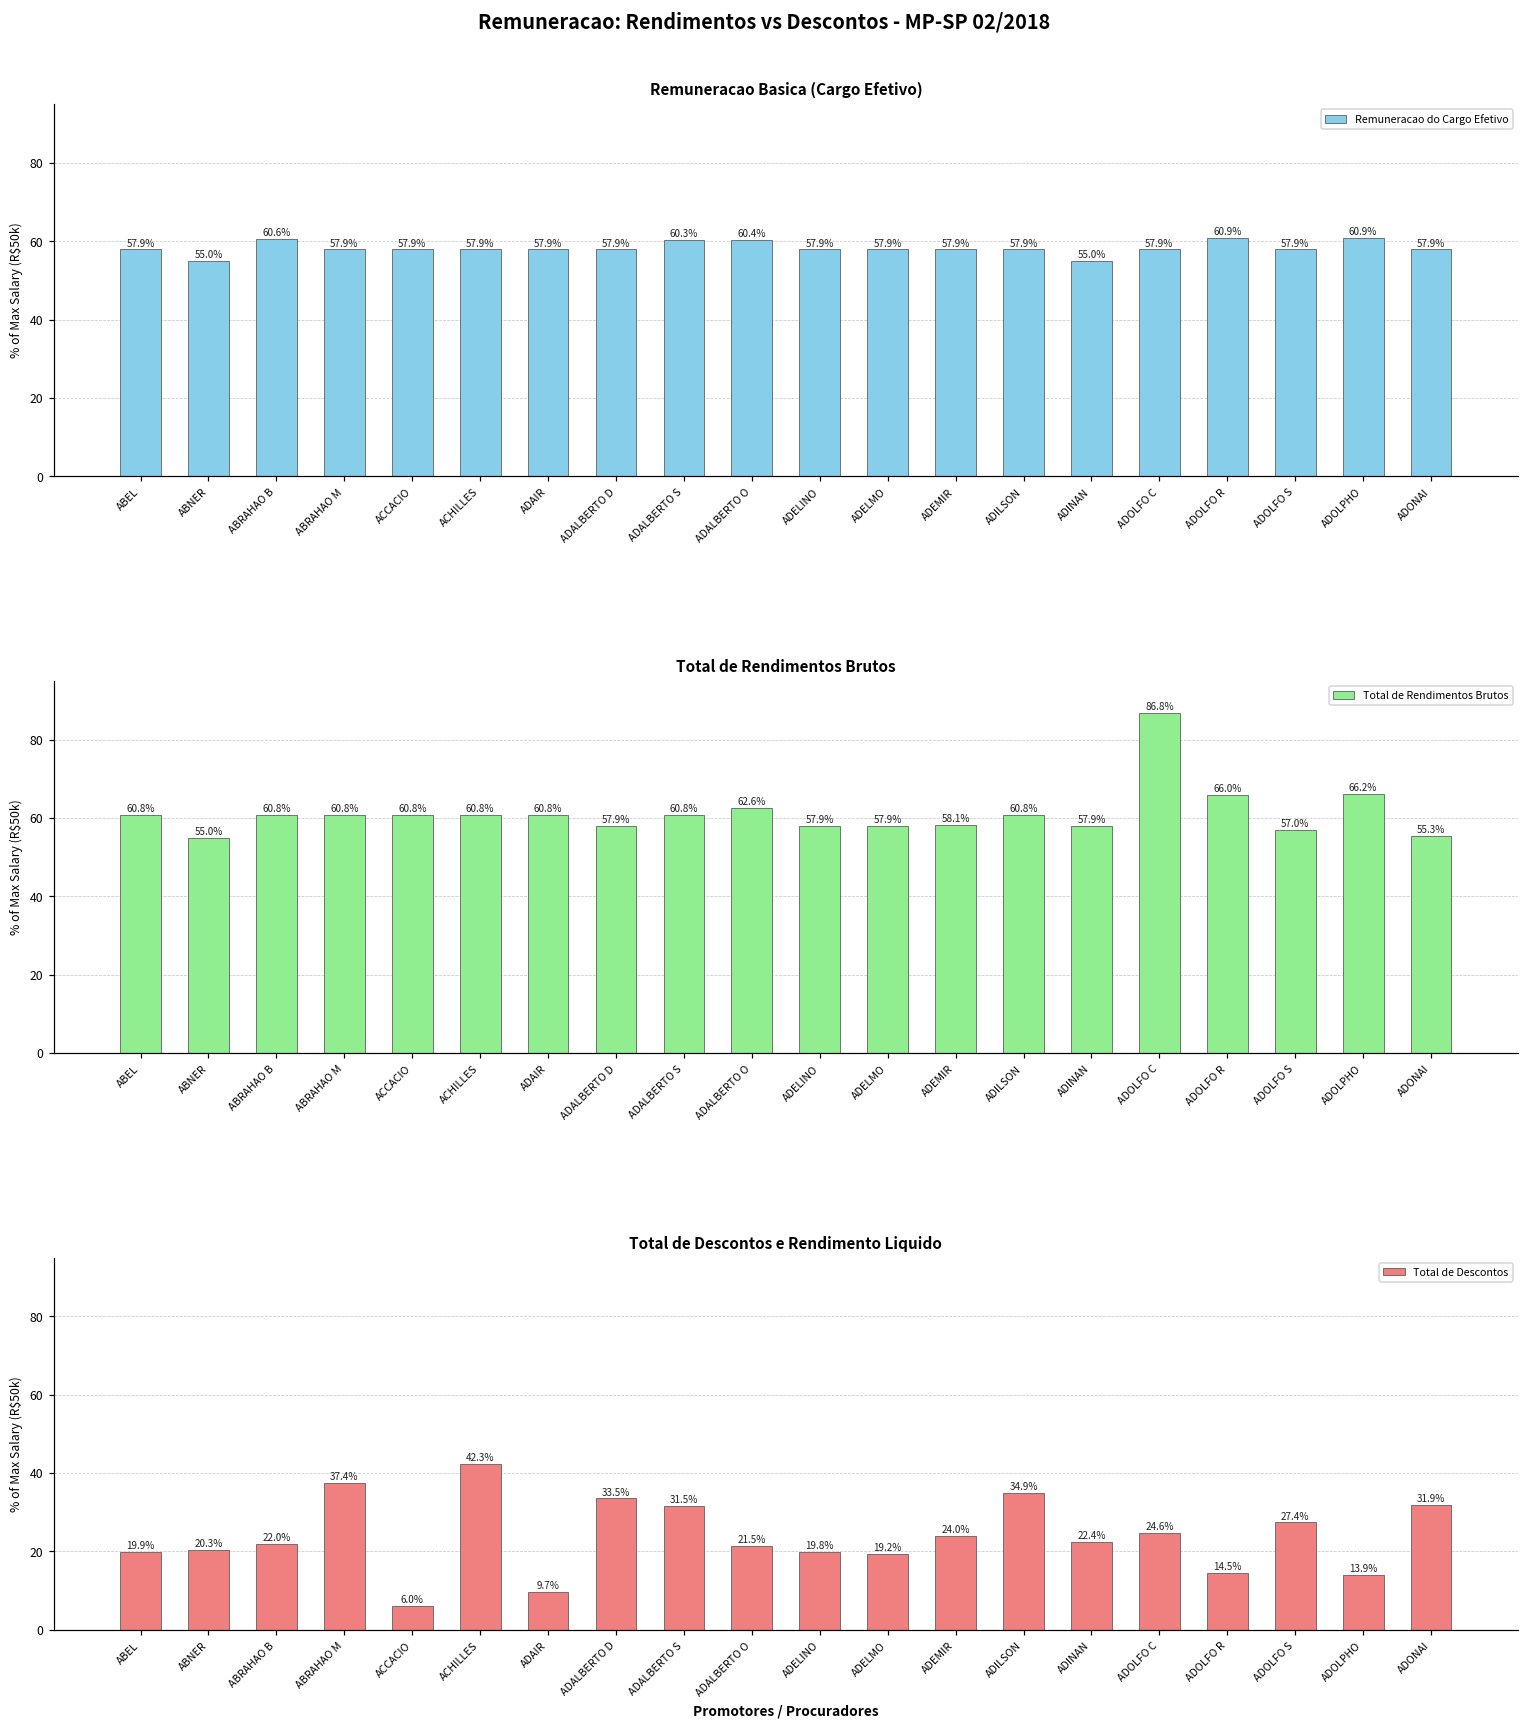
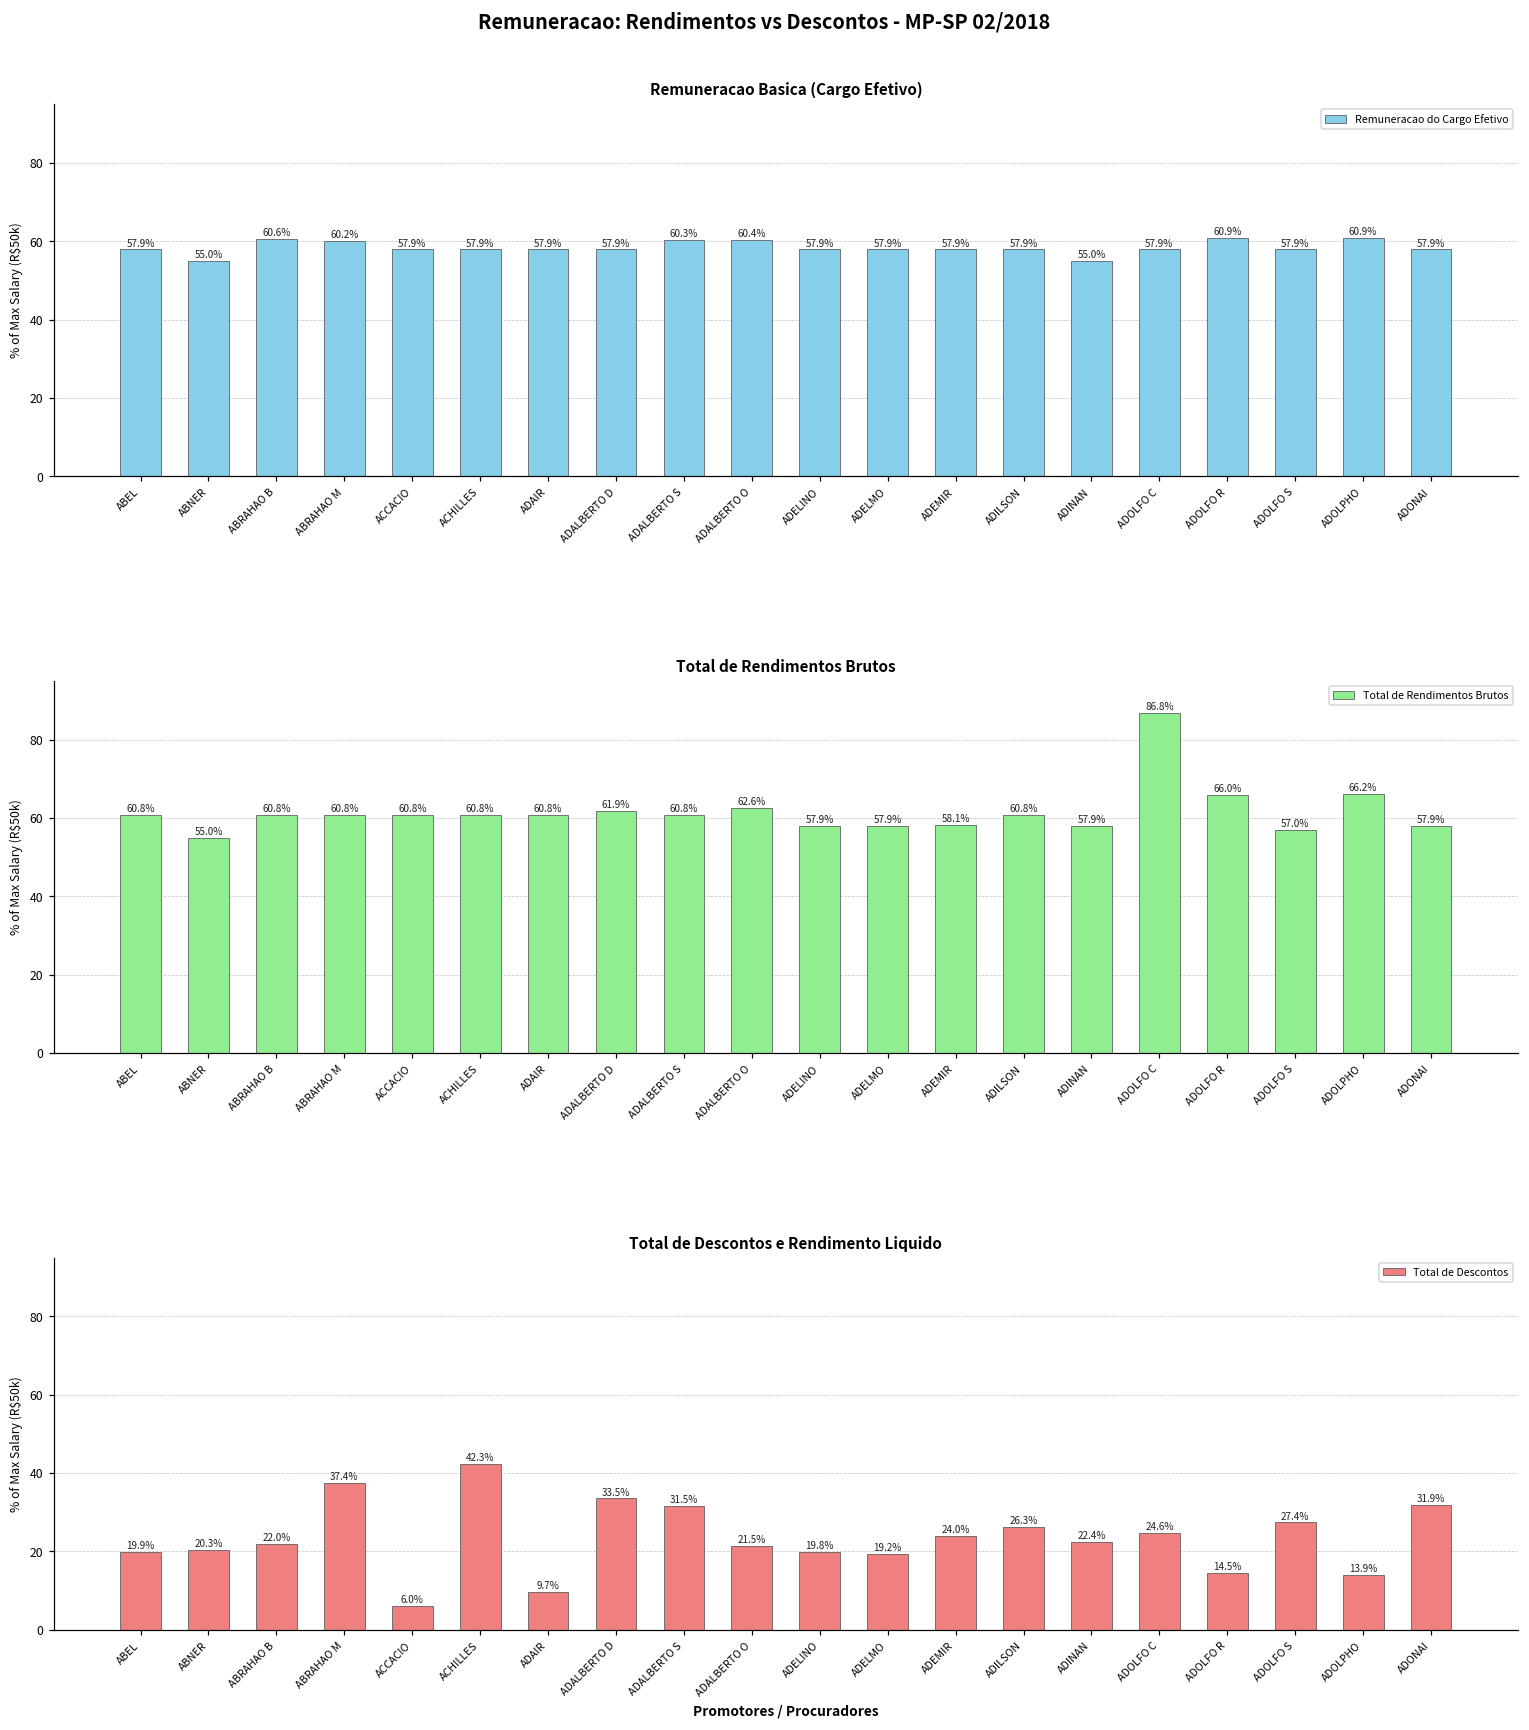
Remuneracao Basica (Cargo Efetivo), ABRAHAO M: 57.9% -> 60.2%
Total de Rendimentos Brutos, ADALBERTO D: 57.9% -> 61.9%
Total de Rendimentos Brutos, ADONAI: 55.3% -> 57.9%
Total de Descontos e Rendimento Liquido, ADILSON: 34.9% -> 26.3%
